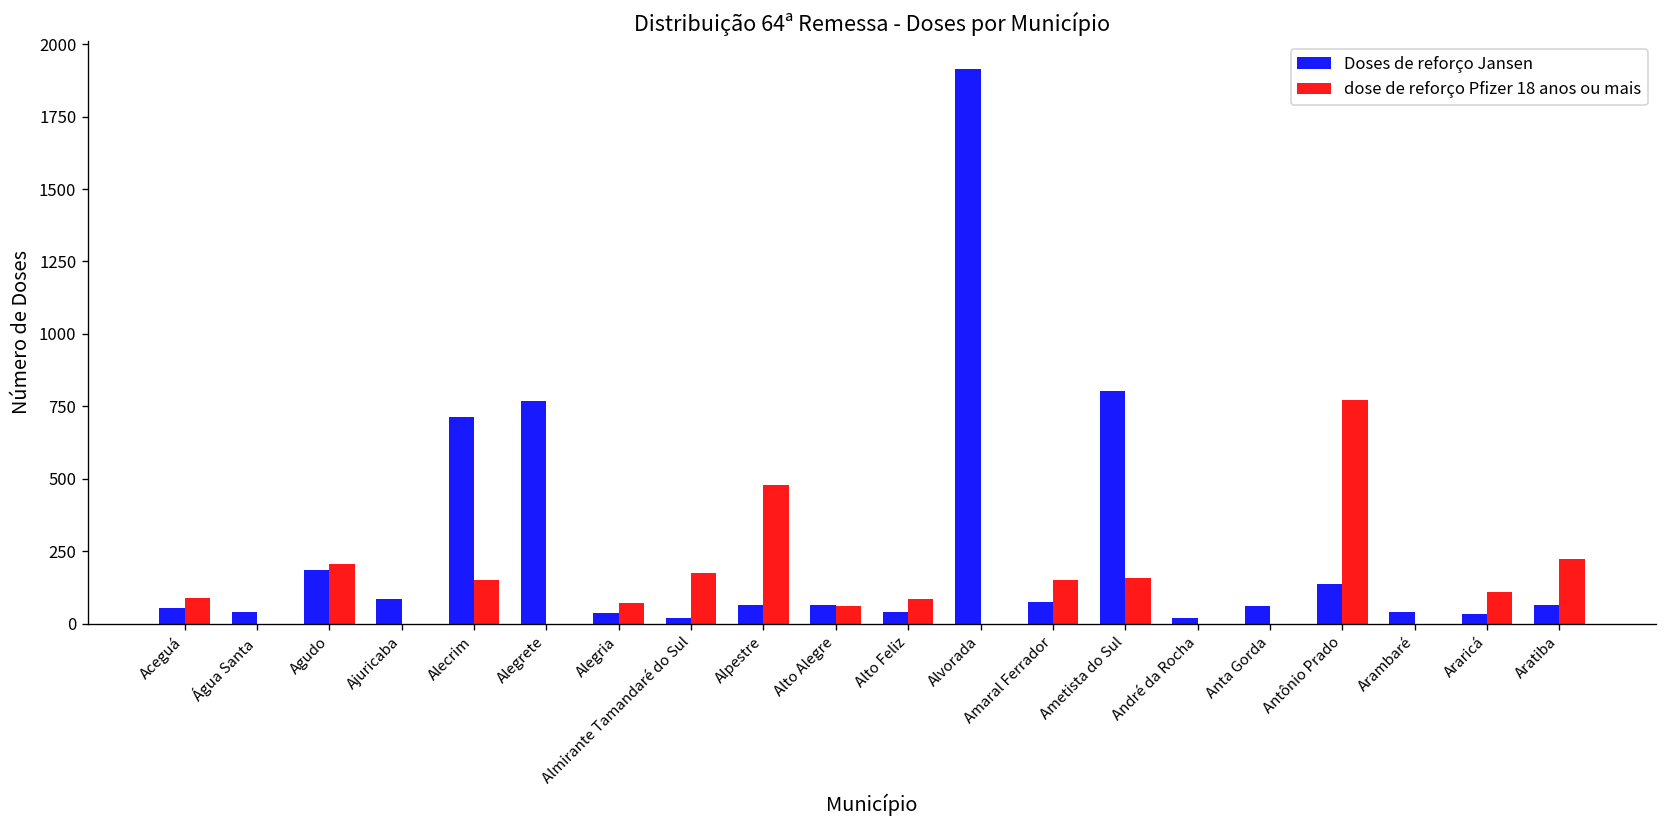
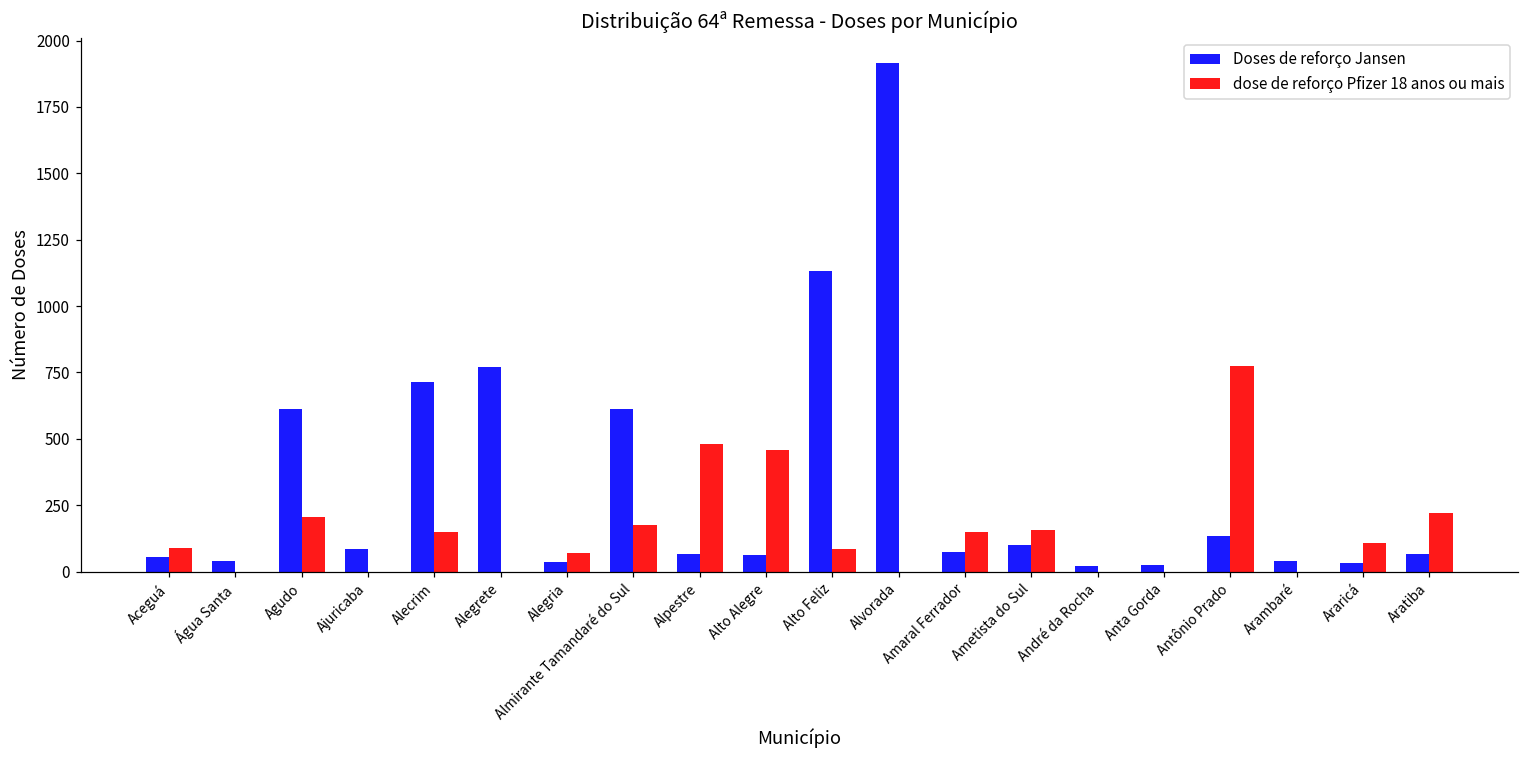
Doses de reforço Jansen, Agudo: 190 -> 610
Doses de reforço Jansen, Almirante Tamandaré do Sul: 20 -> 610
dose de reforço Pfizer 18 anos ou mais, Alto Alegre: 60 -> 460
Doses de reforço Jansen, Alto Feliz: 40 -> 1130
Doses de reforço Jansen, Ametista do Sul: 800 -> 100
Doses de reforço Jansen, Anta Gorda: 60 -> 20
